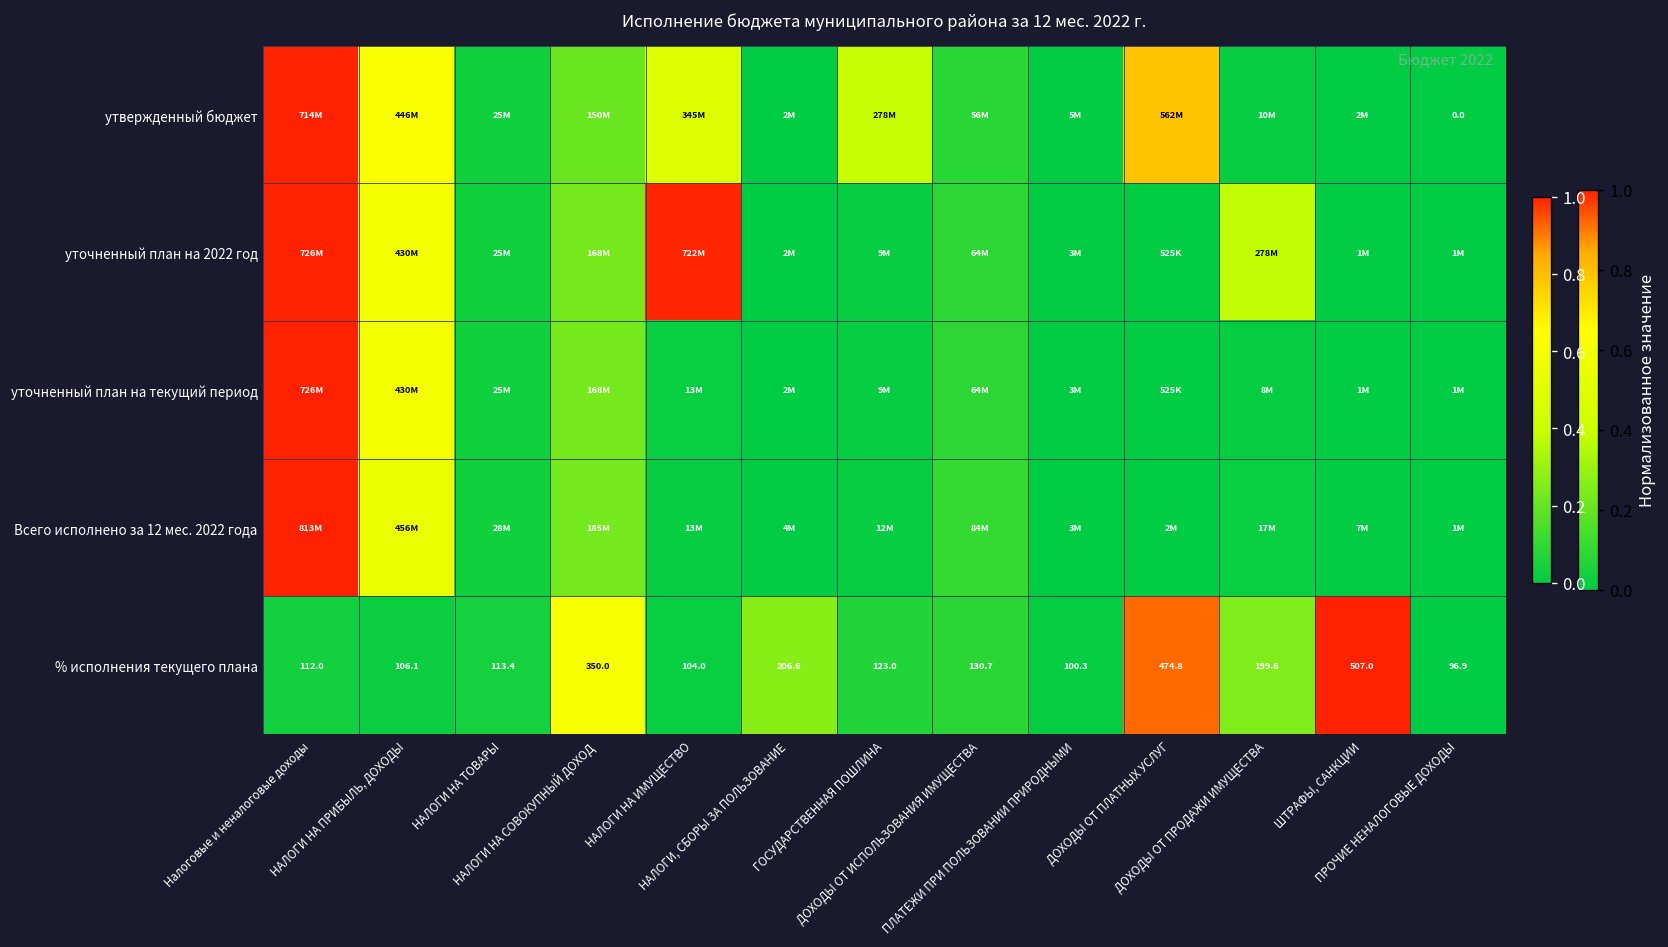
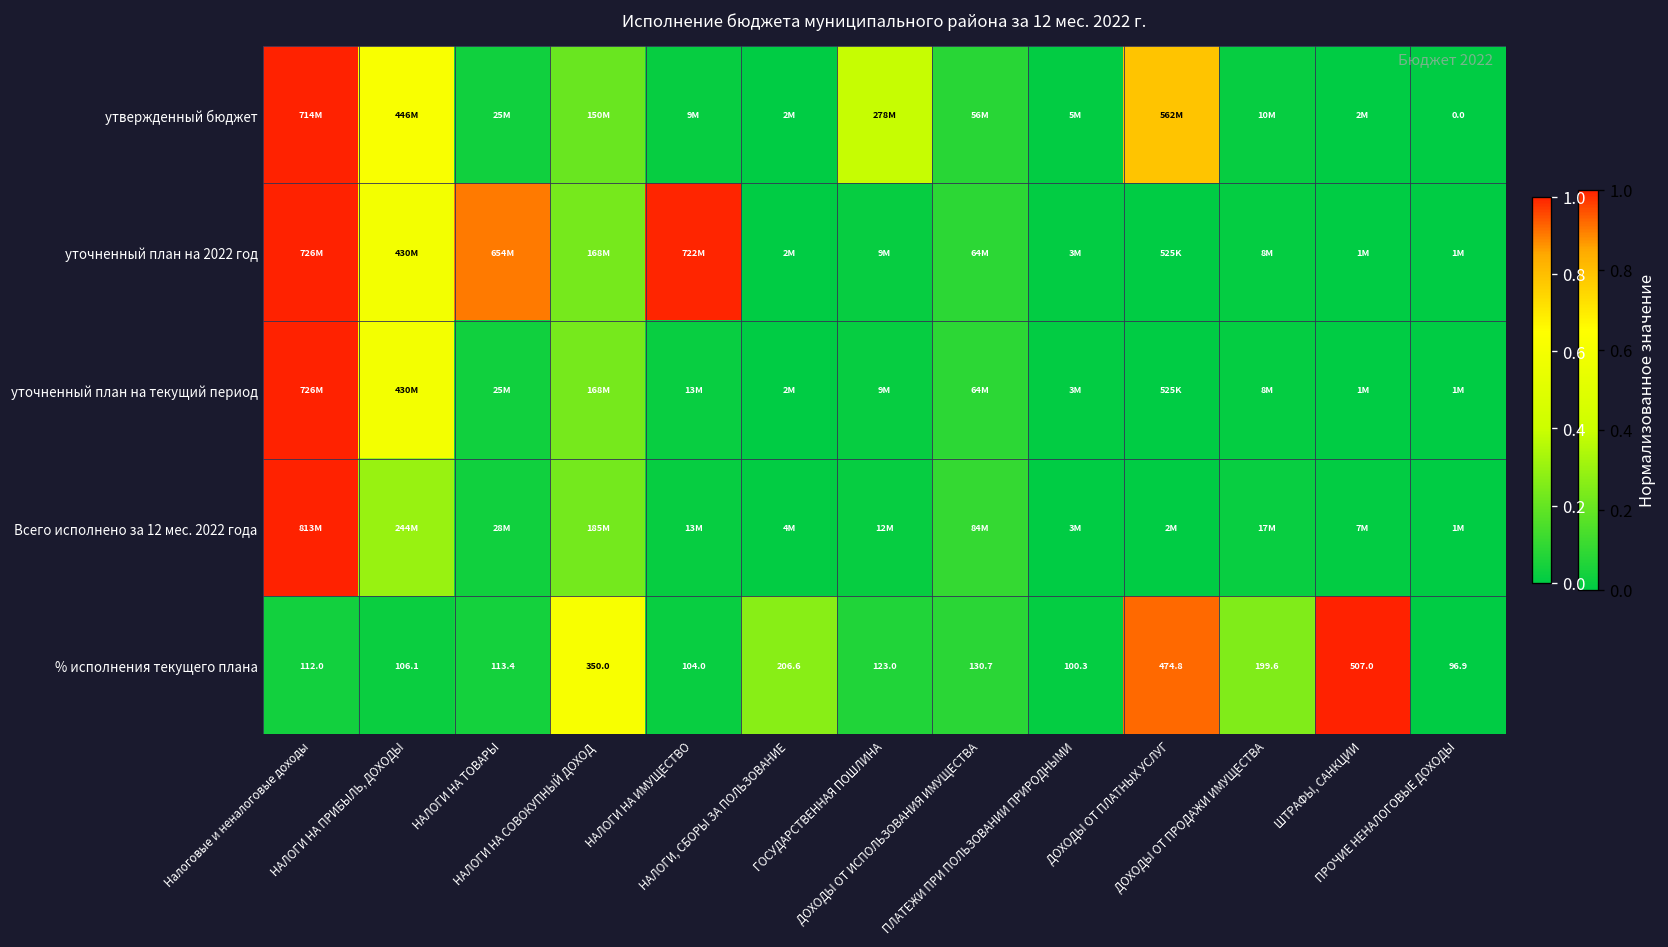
утвержденный бюджет, НАЛОГИ НА ИМУЩЕСТВО: 345M -> 9M
уточненный план на 2022 год, НАЛОГИ НА ТОВАРЫ: 25M -> 654M
уточненный план на 2022 год, ДОХОДЫ ОТ ПРОДАЖИ ИМУЩЕСТВА: 278M -> 8M
Всего исполнено за 12 мес. 2022 года, НАЛОГИ НА ПРИБЫЛЬ, ДОХОДЫ: 456M -> 244M
